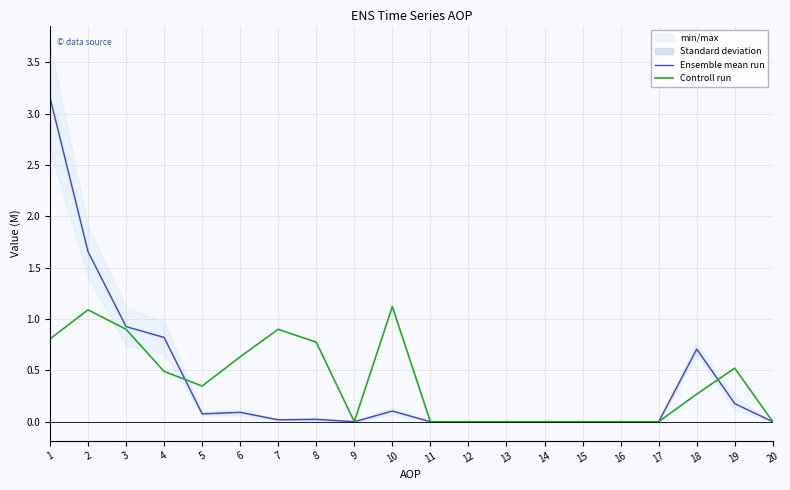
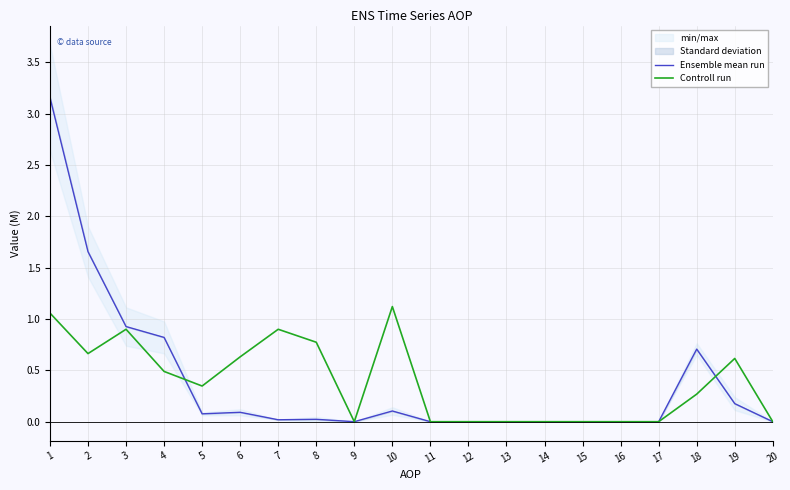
Controll run, 1: 0.81 -> 1.06
Controll run, 2: 1.09 -> 0.66
Controll run, 19: 0.52 -> 0.62
